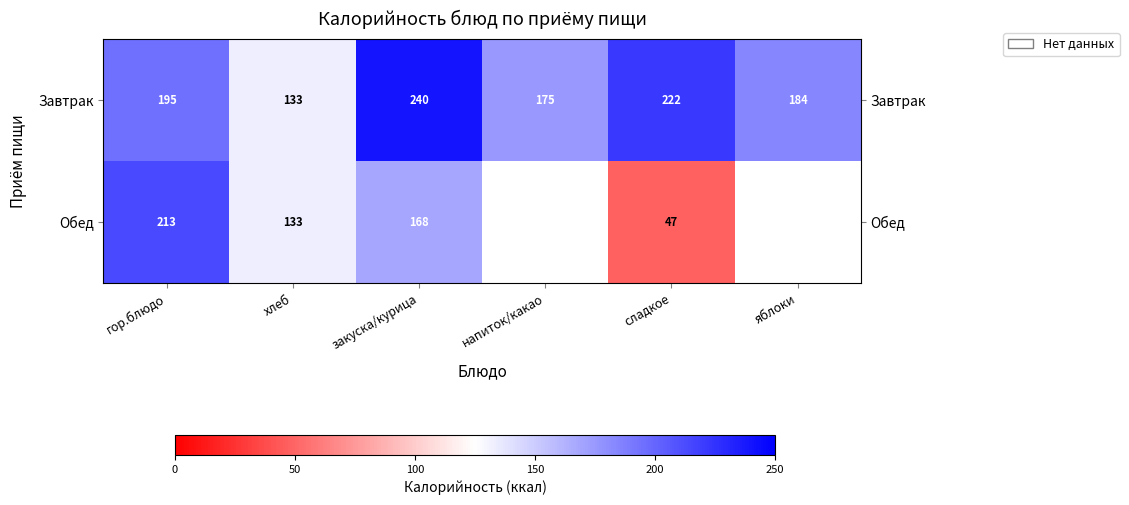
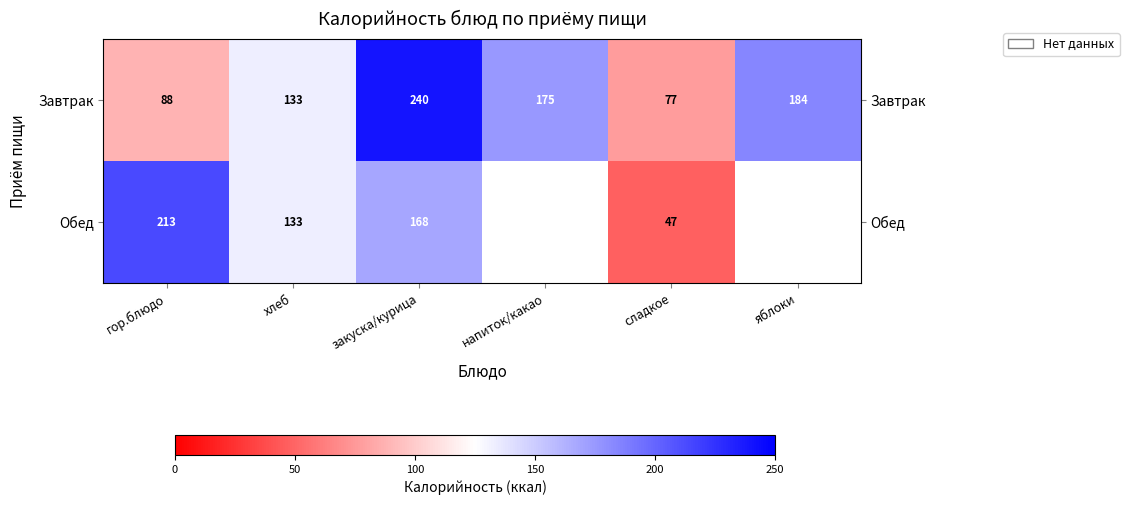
Завтрак, гор.блюдо: 195 -> 88
Завтрак, сладкое: 222 -> 77
